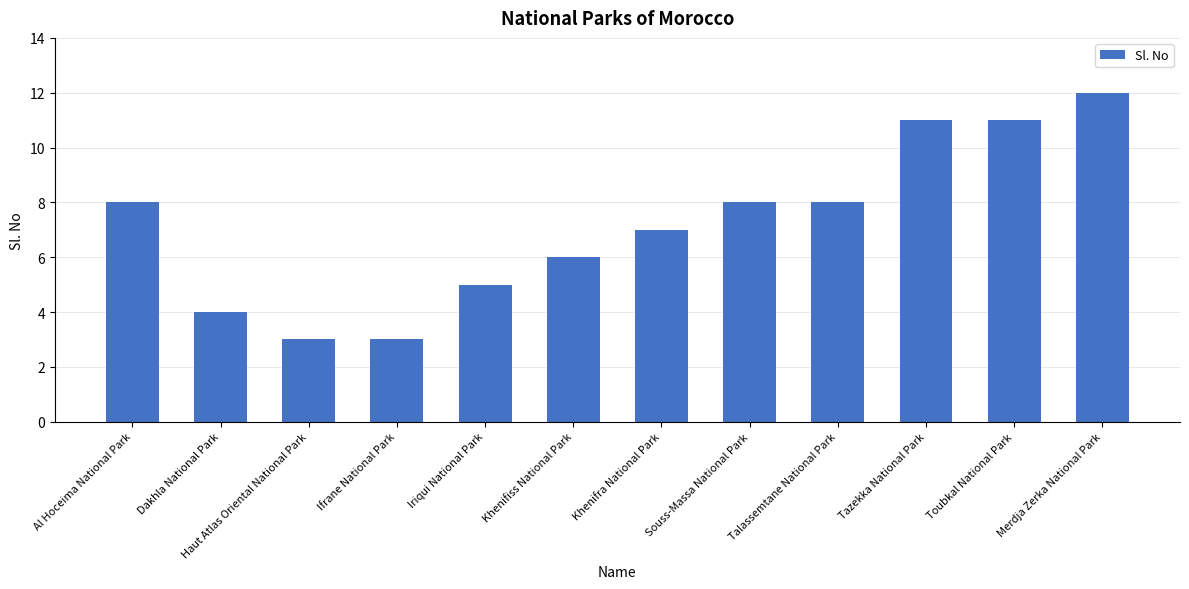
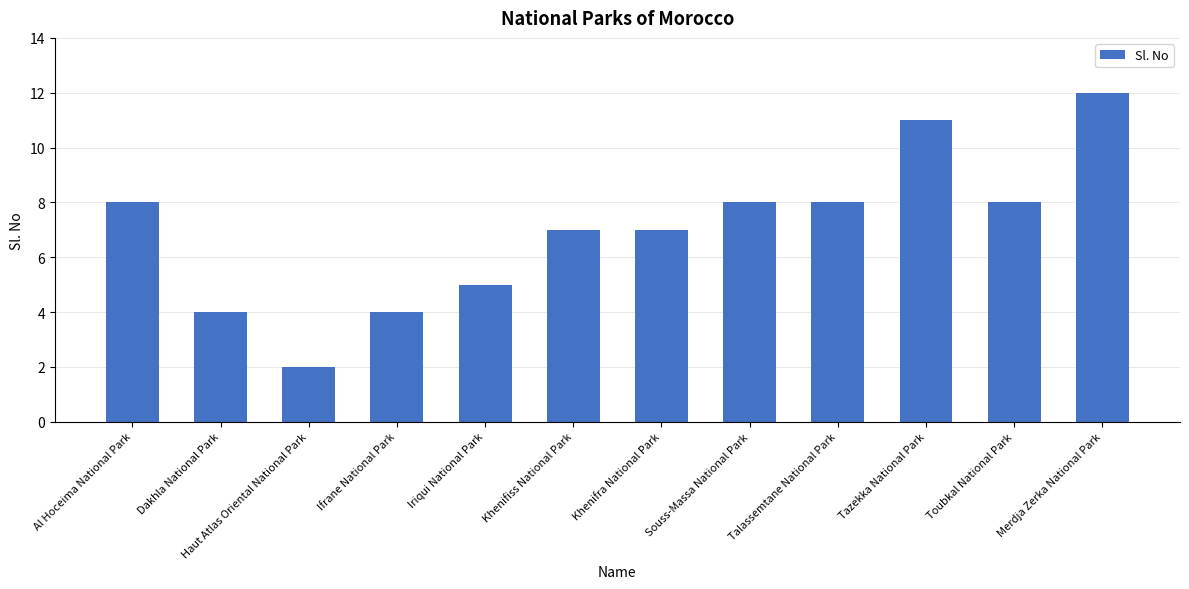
Haut Atlas Oriental National Park: 3 -> 2
Ifrane National Park: 3 -> 4
Khenifiss National Park: 6 -> 7
Toubkal National Park: 11 -> 8
